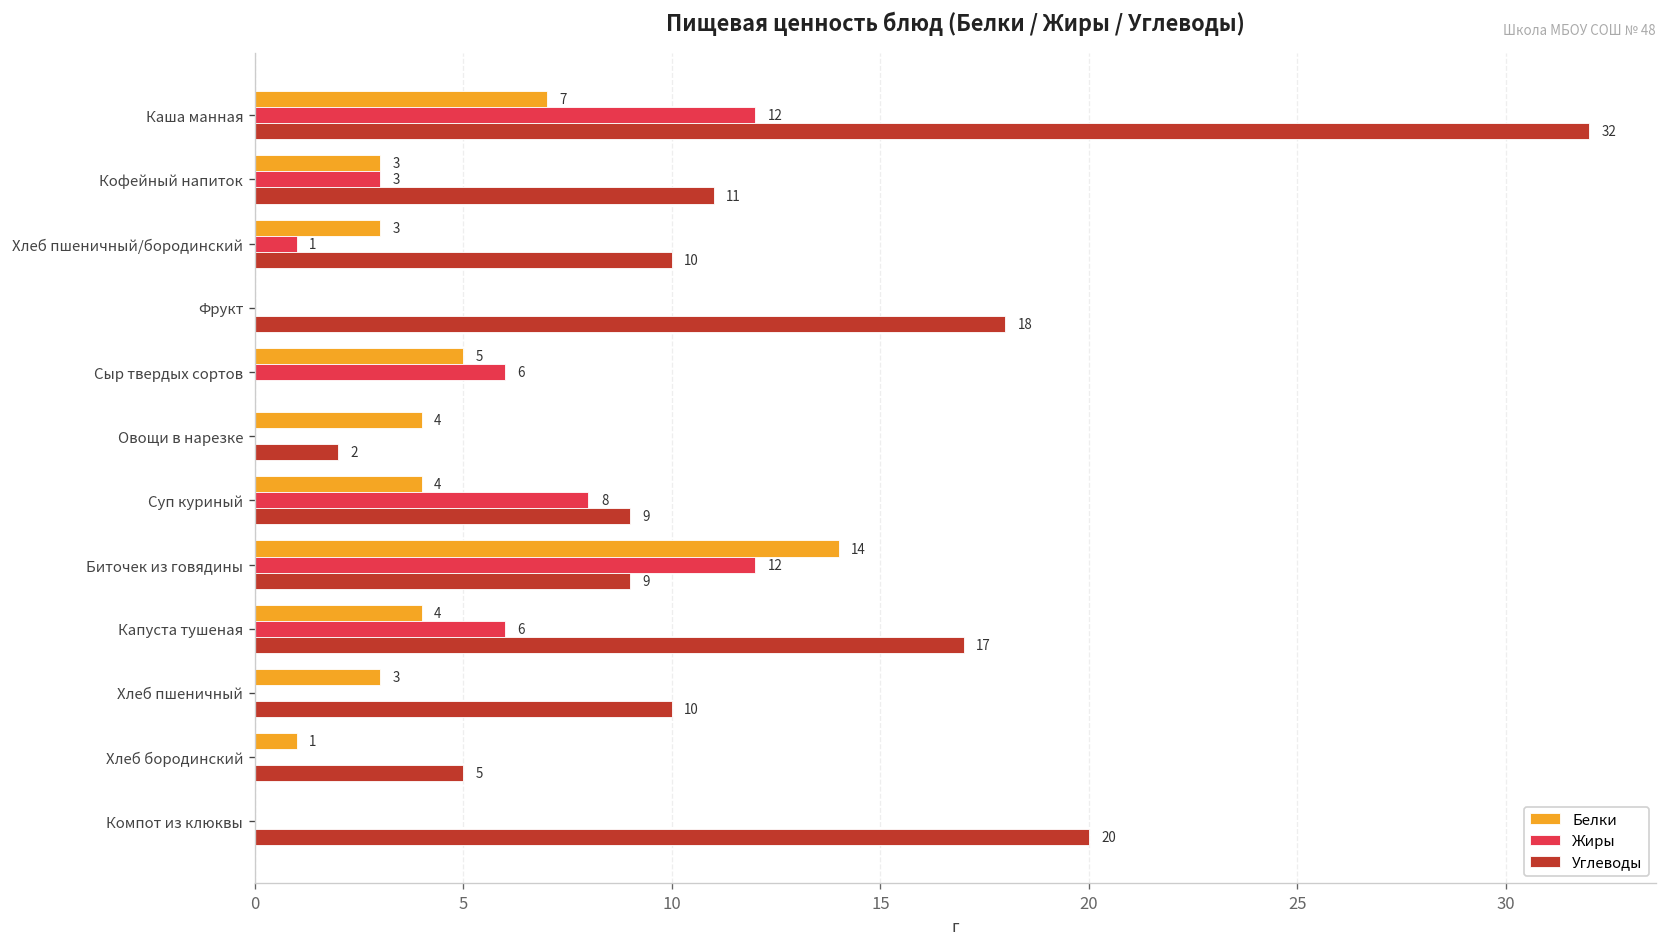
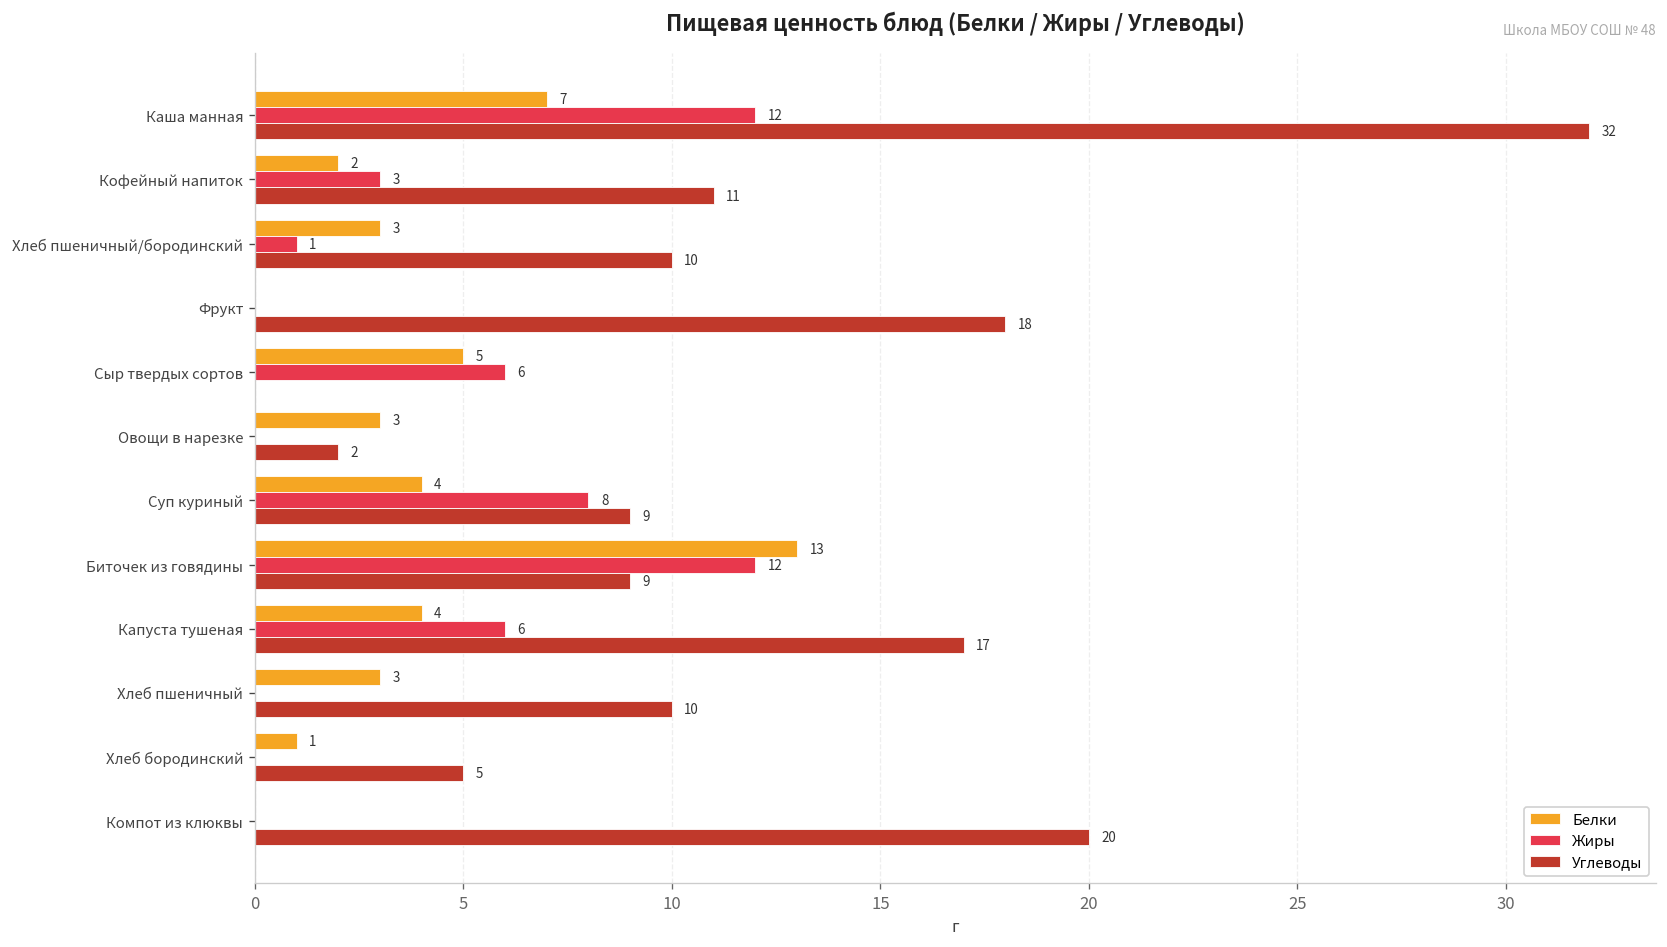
Белки, Кофейный напиток: 3 -> 2
Белки, Овощи в нарезке: 4 -> 3
Белки, Биточек из говядины: 14 -> 13
